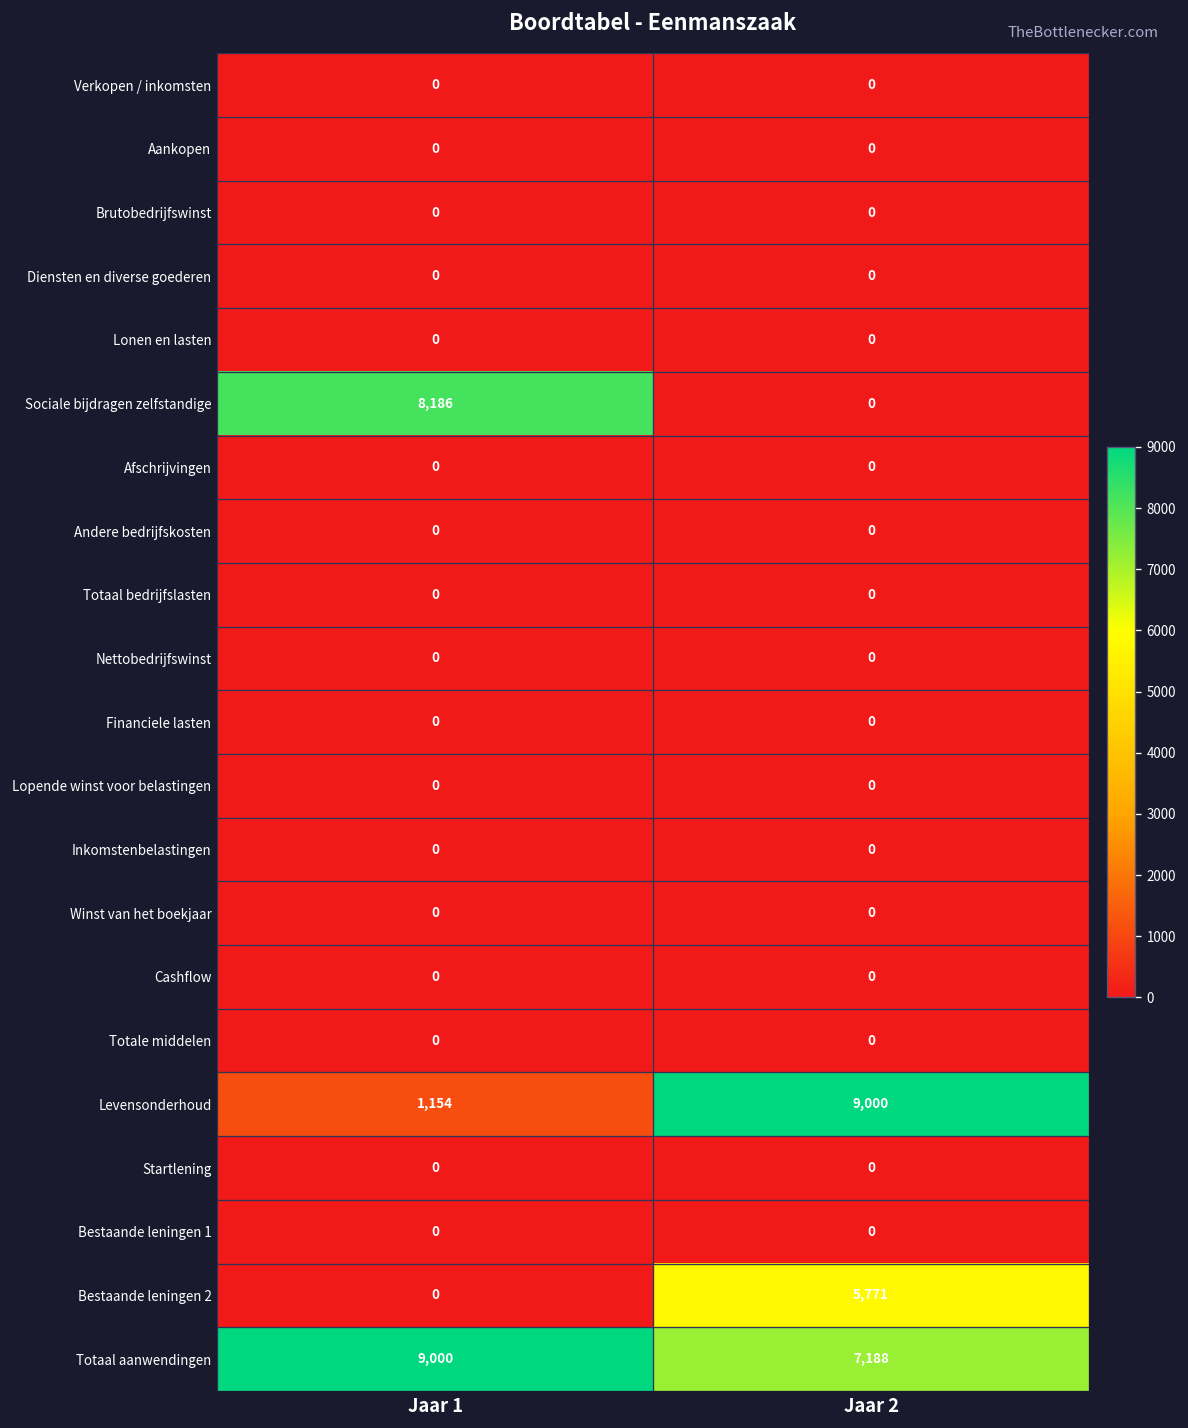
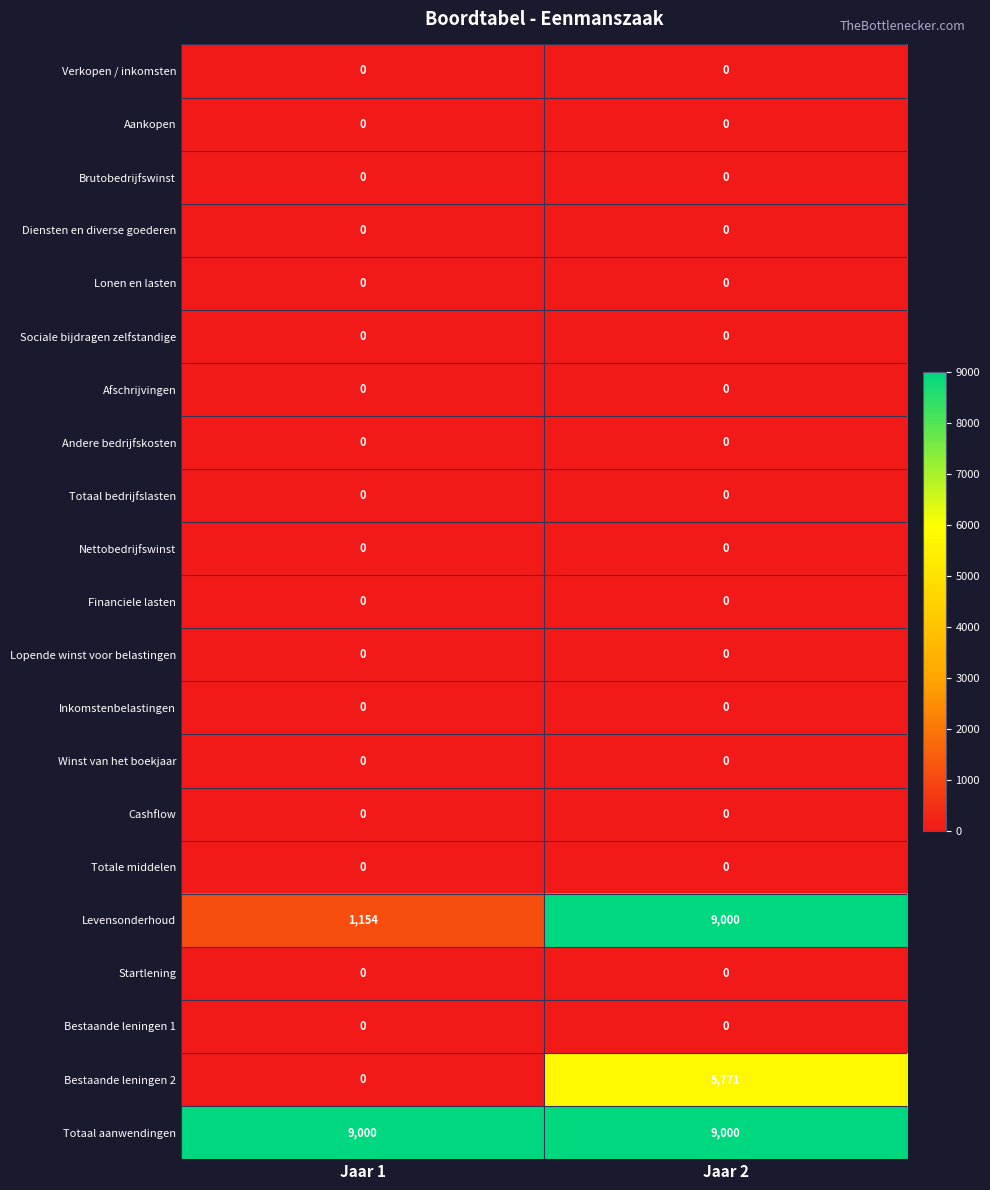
Sociale bijdragen zelfstandige, Jaar 1: 8,186 -> 0
Totaal aanwendingen, Jaar 2: 7,188 -> 9,000
